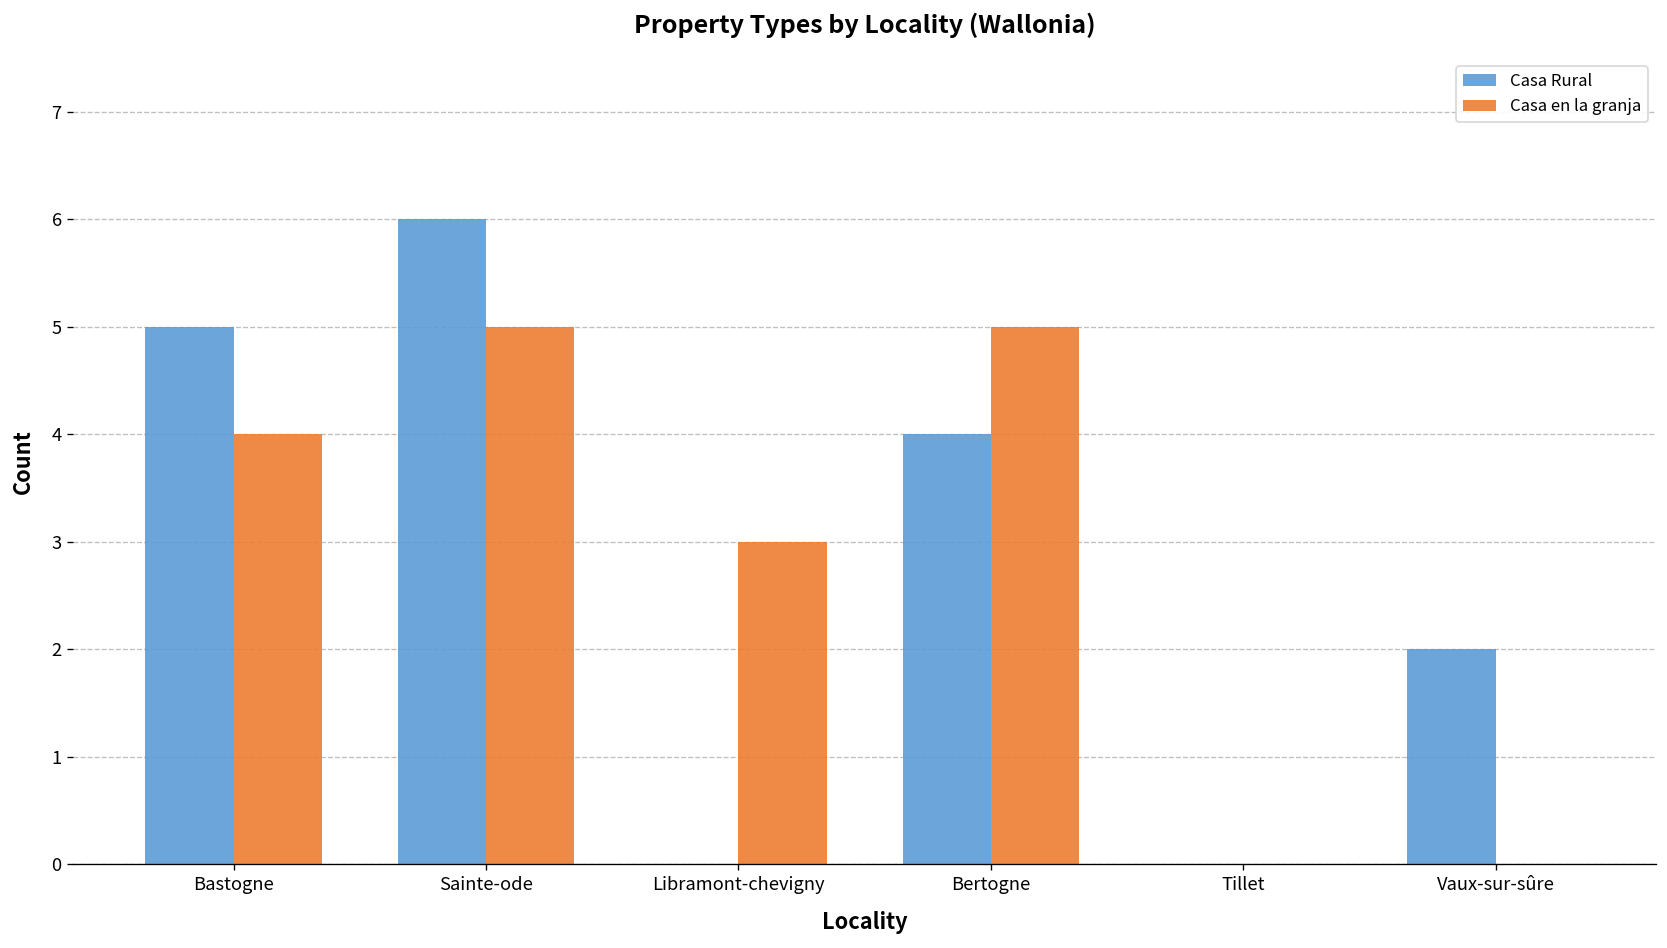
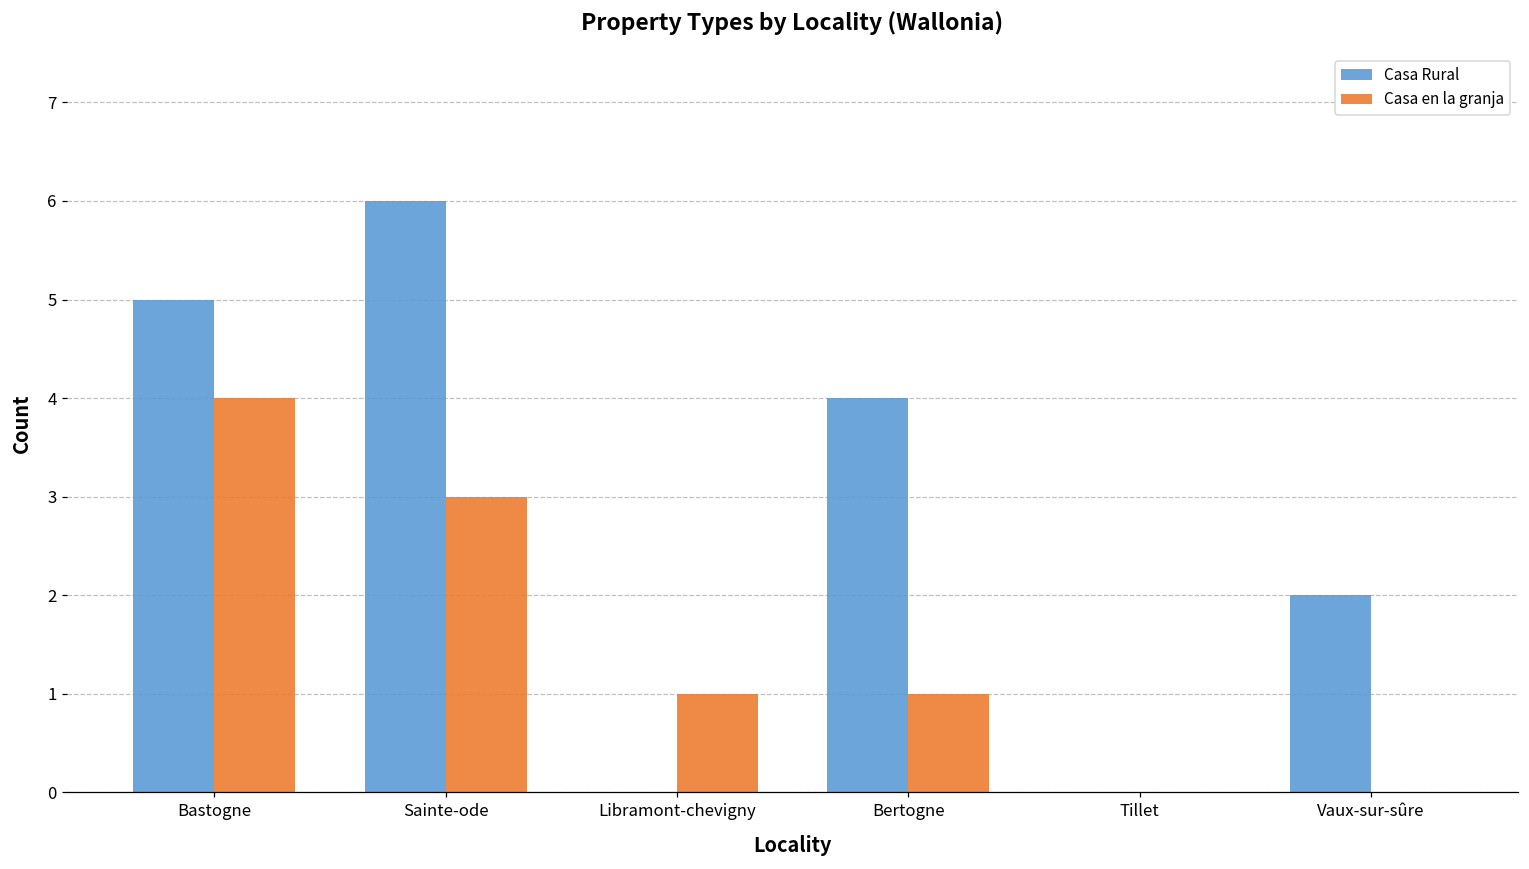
Casa en la granja, Sainte-ode: 5 -> 3
Casa en la granja, Libramont-chevigny: 3 -> 1
Casa en la granja, Bertogne: 5 -> 1
